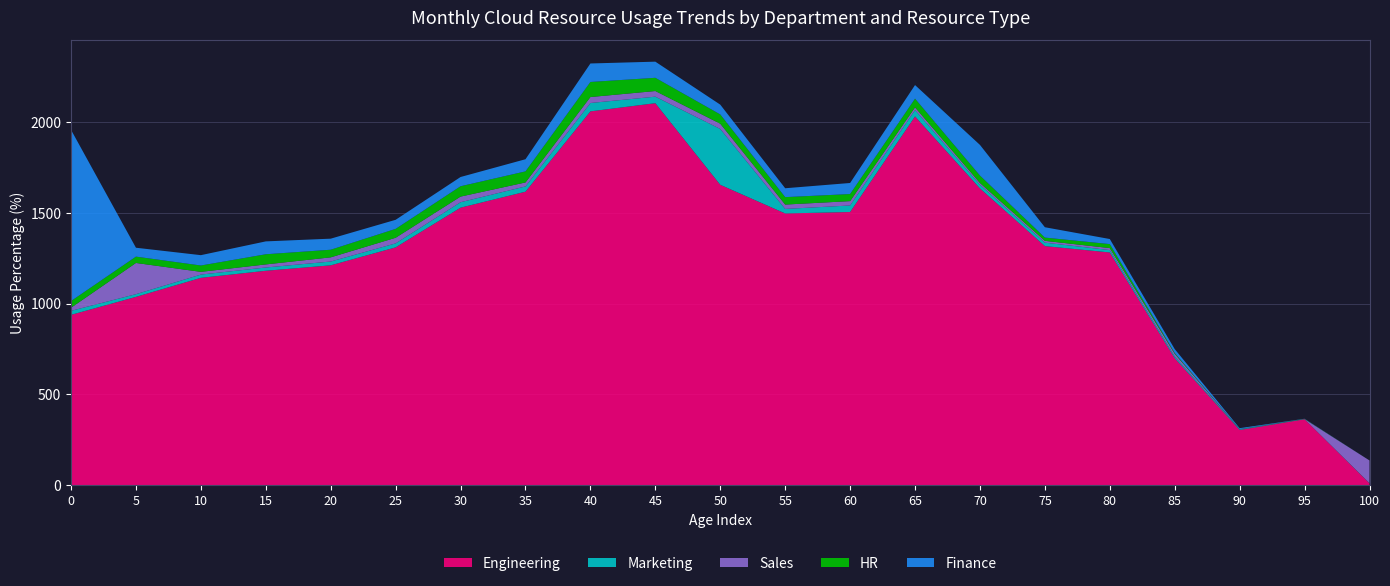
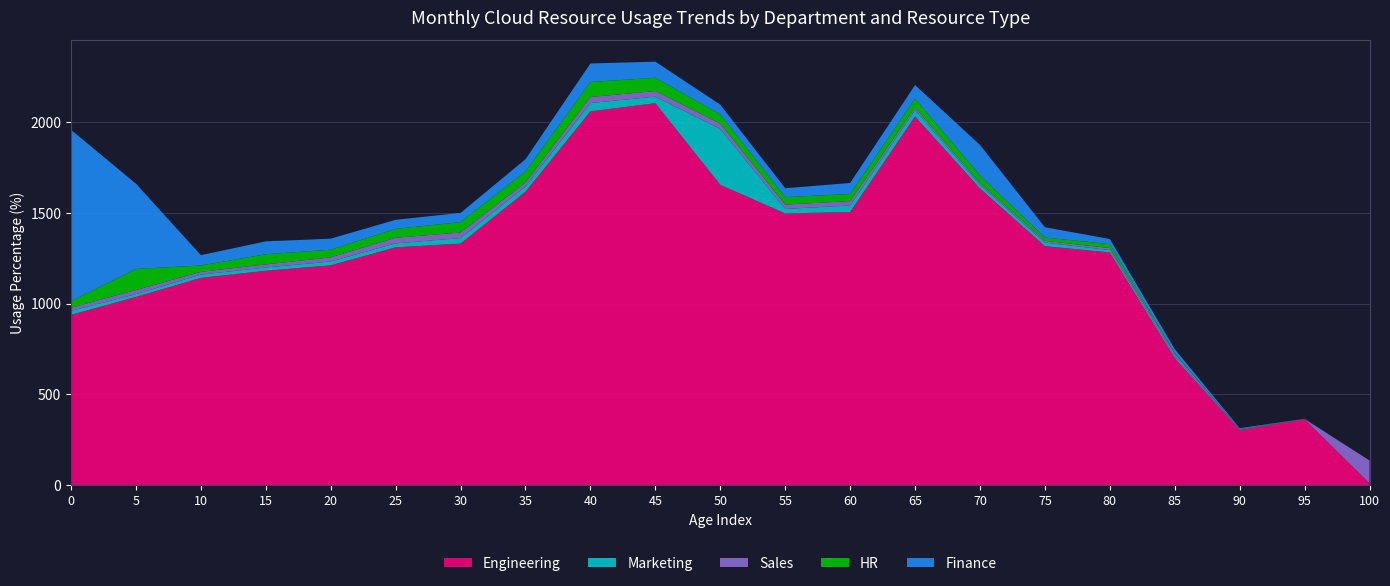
Sales, 5: 170 -> 20
HR, 5: 40 -> 120
Finance, 5: 50 -> 470
Engineering, 30: 1530 -> 1330
